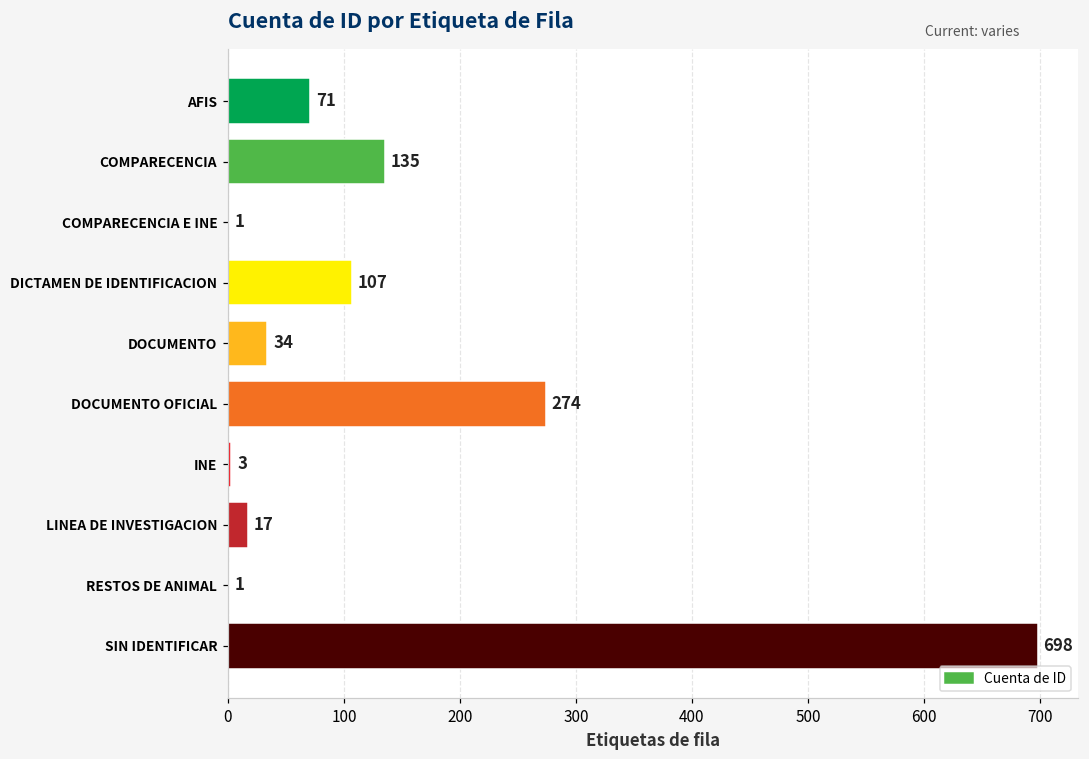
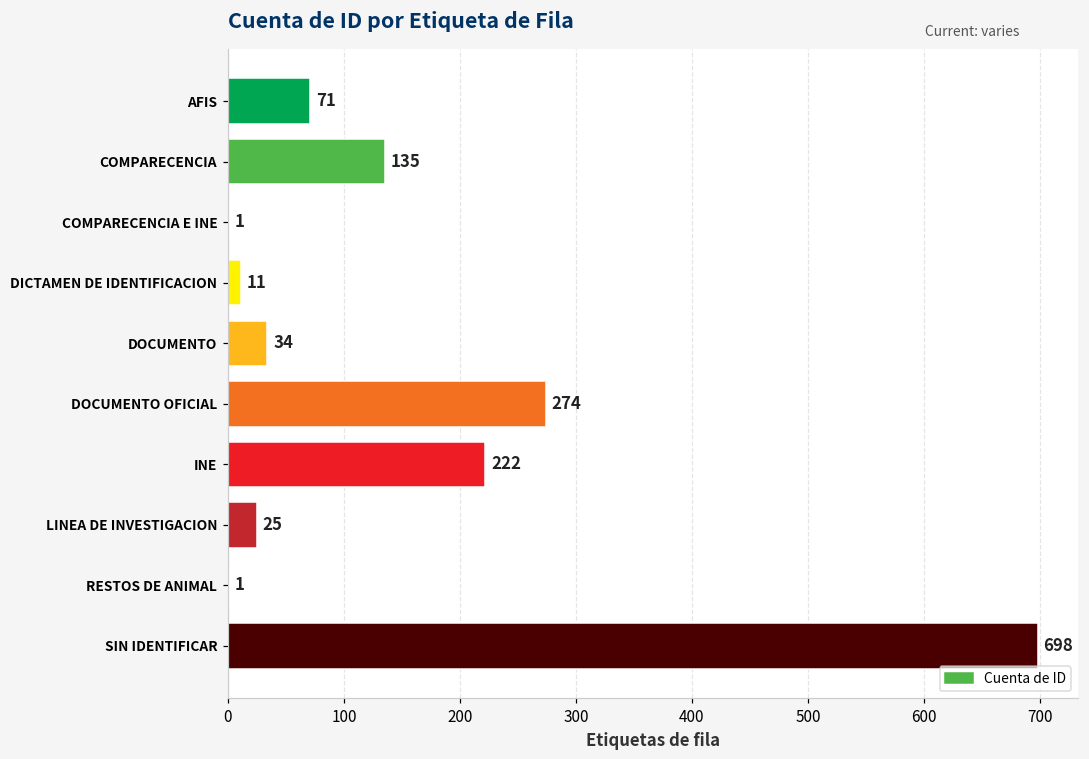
DICTAMEN DE IDENTIFICACION: 107 -> 11
INE: 3 -> 222
LINEA DE INVESTIGACION: 17 -> 25
